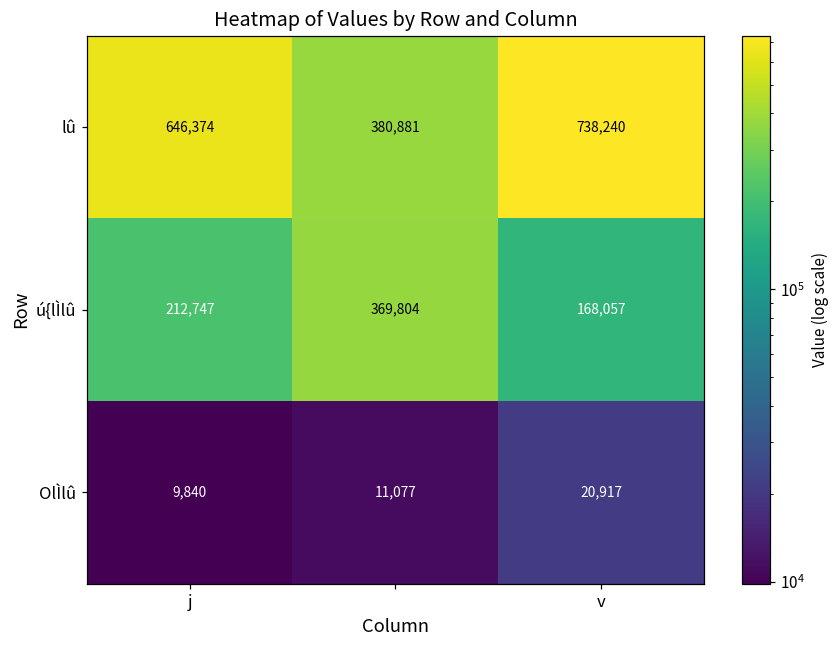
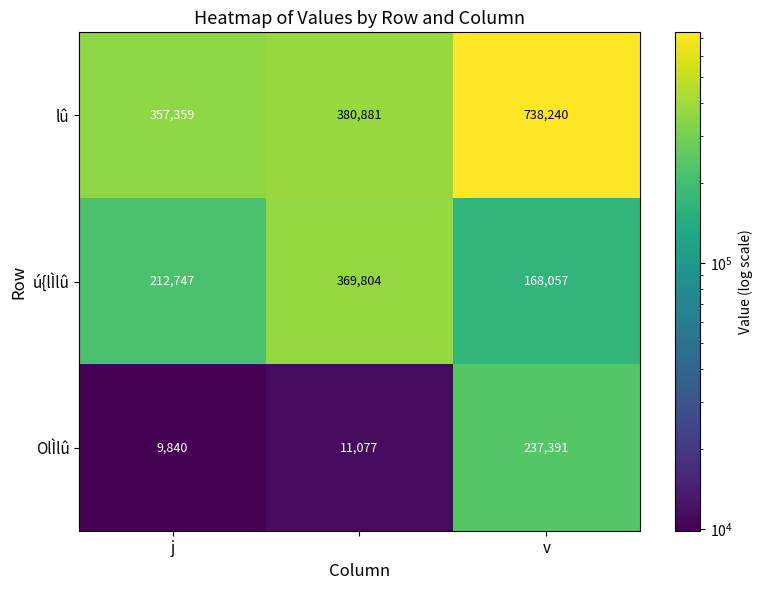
lû, j: 646,374 -> 357,359
OlÌlû, v: 20,917 -> 237,391
